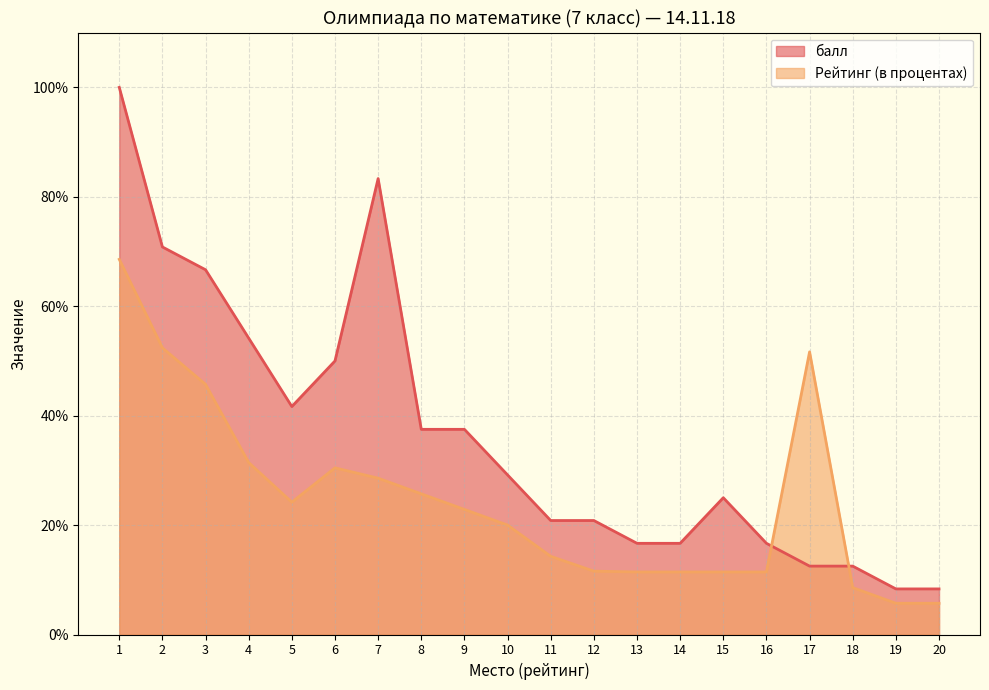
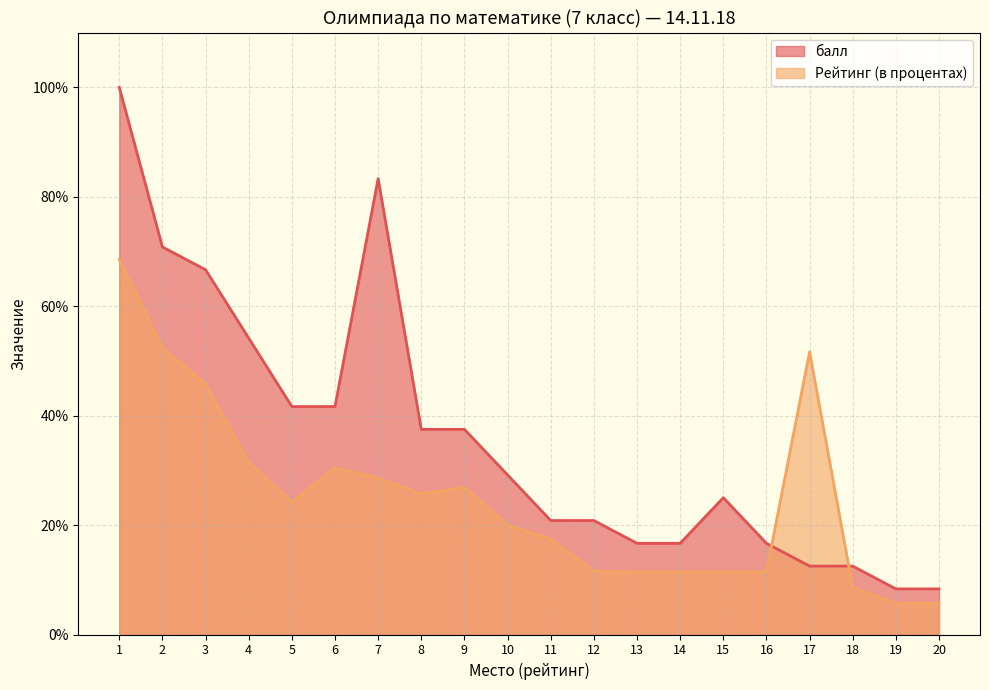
балл, 6: 50% -> 42%
Рейтинг (в процентах), 9: 23% -> 27%
Рейтинг (в процентах), 11: 14% -> 17%
